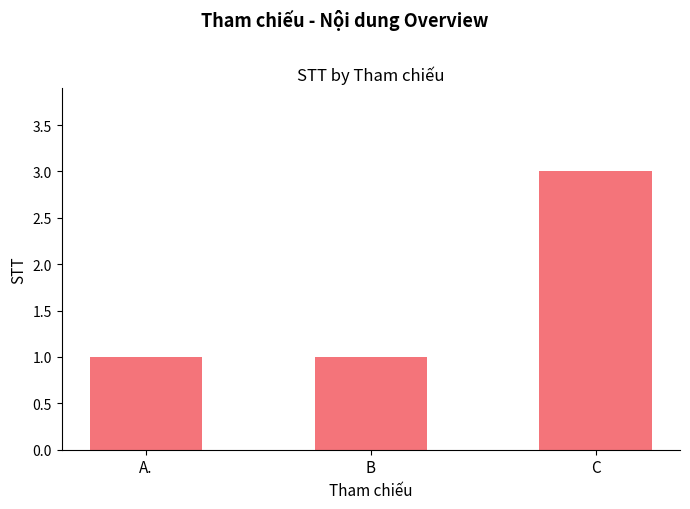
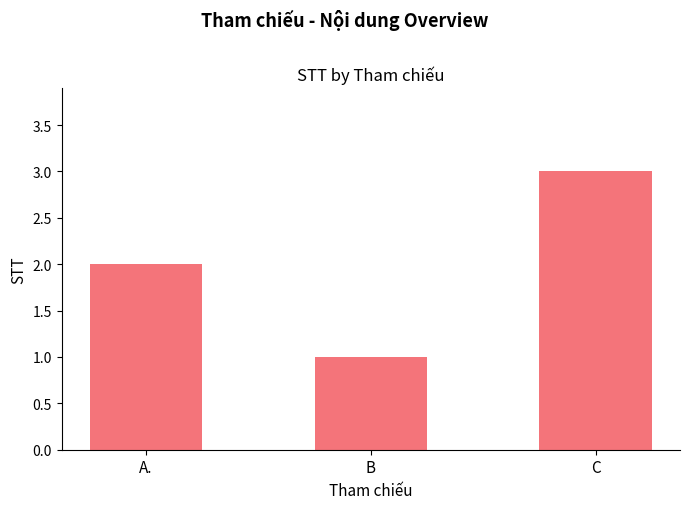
A.: 1 -> 2
